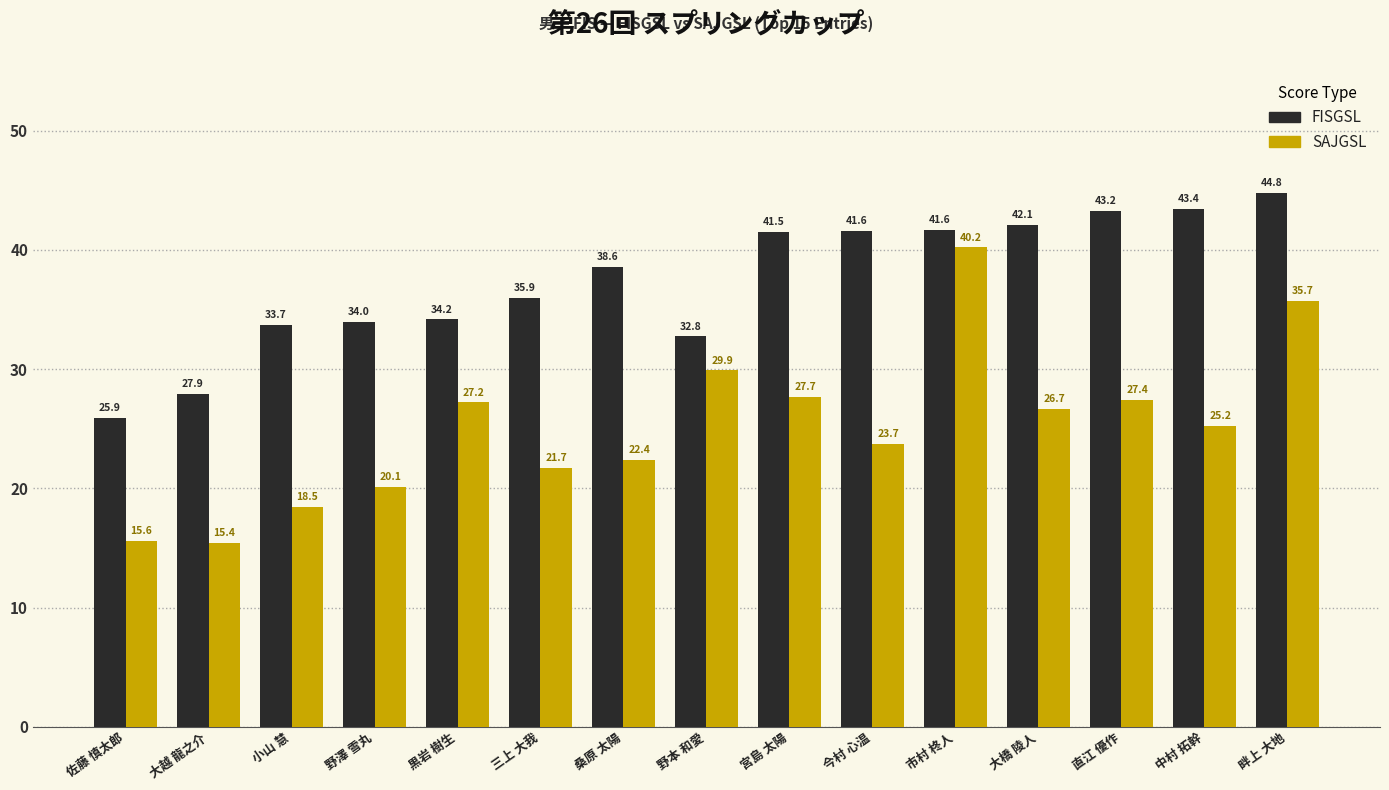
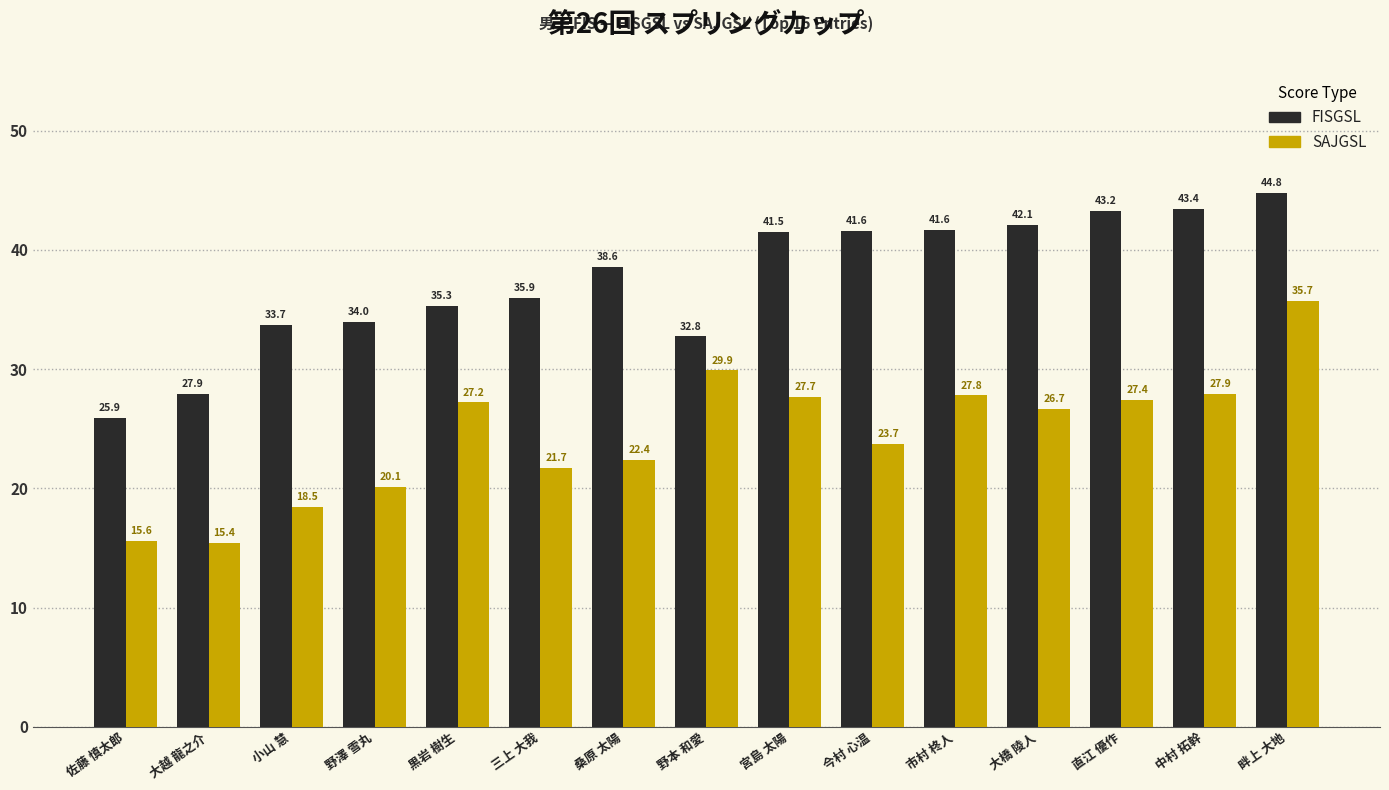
FISGSL, 黒岩 樹生: 34.2 -> 35.3
SAJGSL, 市村 柊人: 40.2 -> 27.8
SAJGSL, 中村 拓幹: 25.2 -> 27.9
